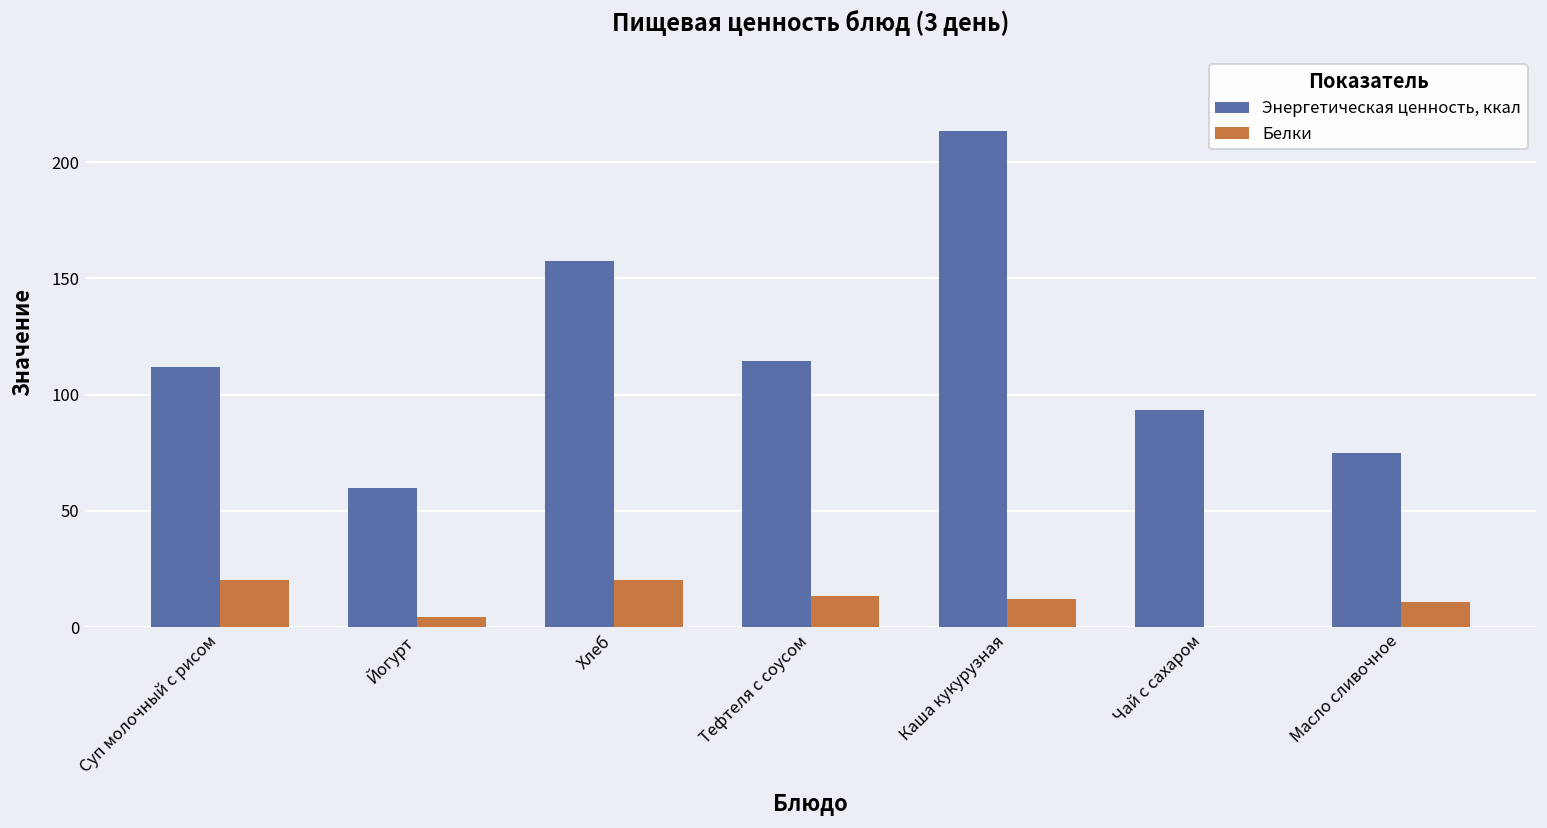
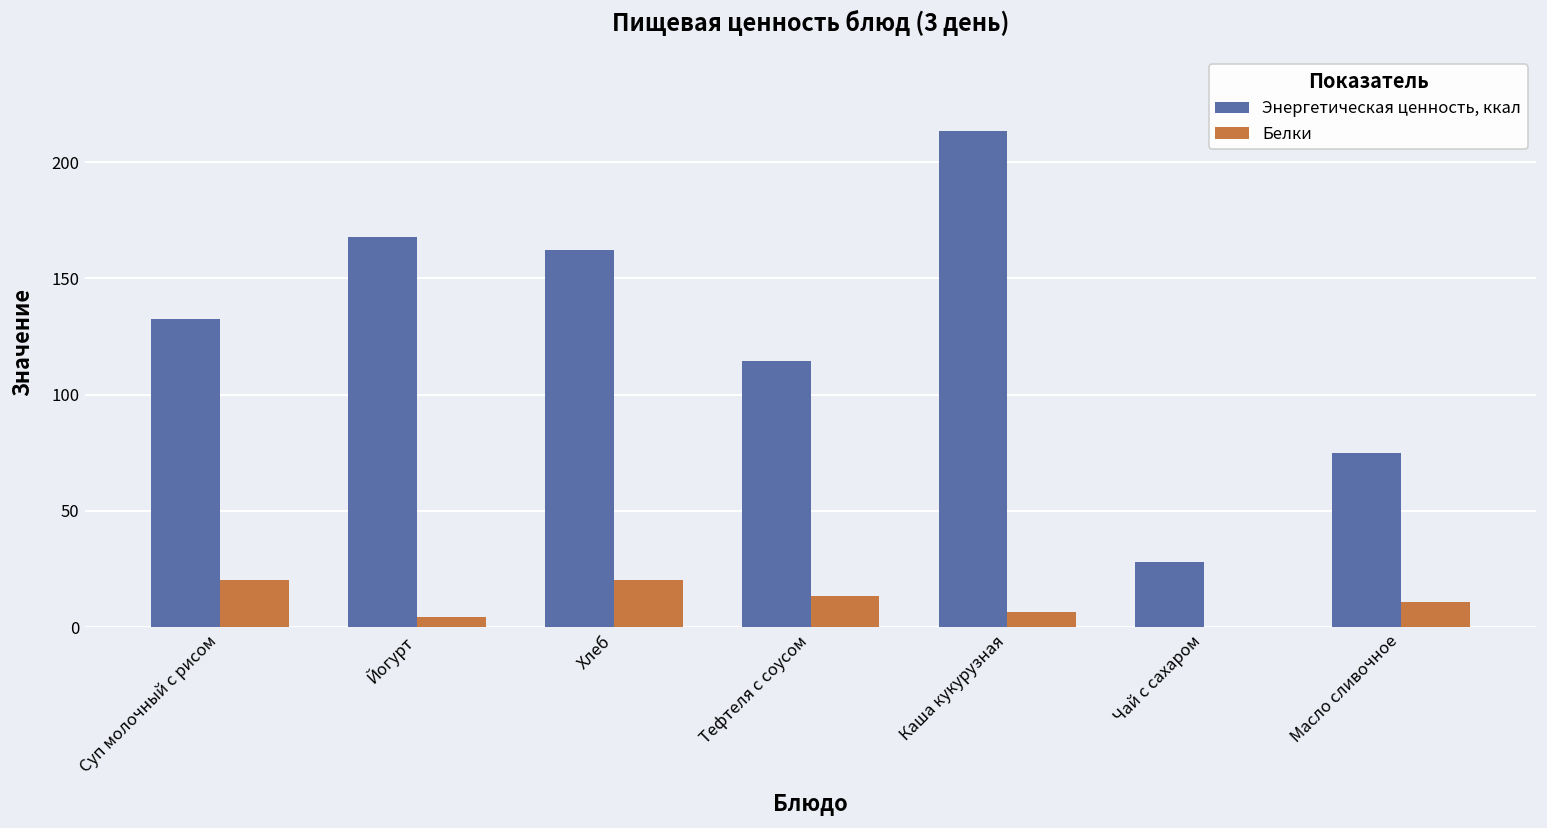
Энергетическая ценность, ккал, Суп молочный с рисом: 112 -> 132
Энергетическая ценность, ккал, Йогурт: 60 -> 168
Энергетическая ценность, ккал, Хлеб: 157 -> 162
Белки, Каша кукурузная: 12 -> 7
Энергетическая ценность, ккал, Чай с сахаром: 94 -> 28
